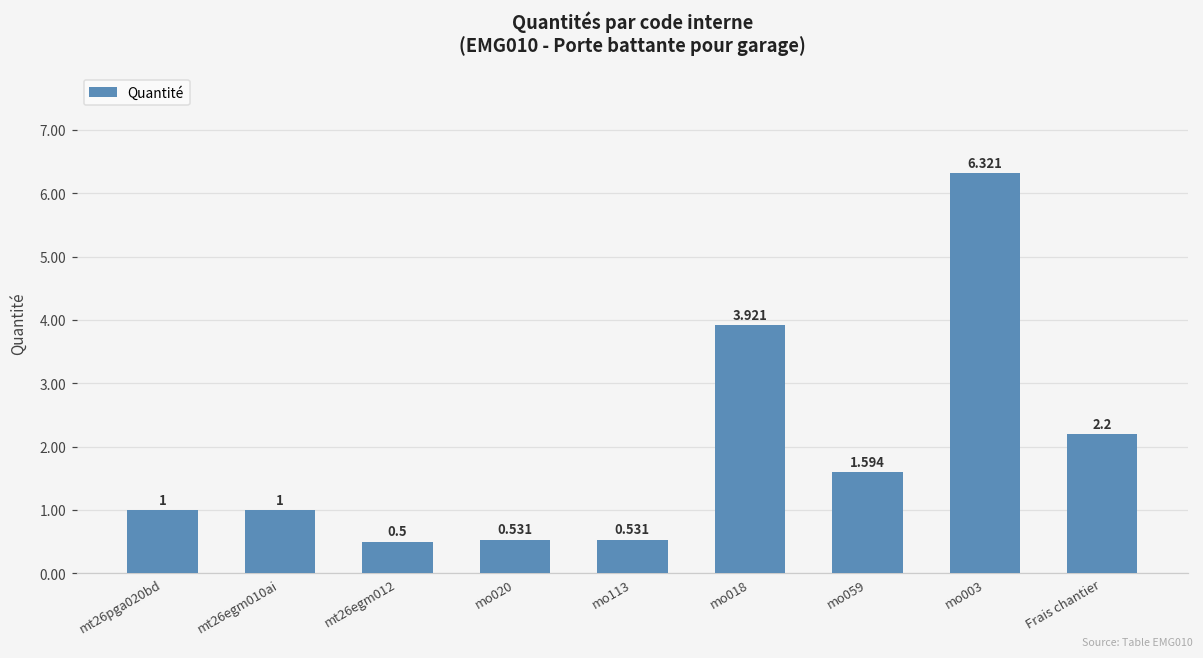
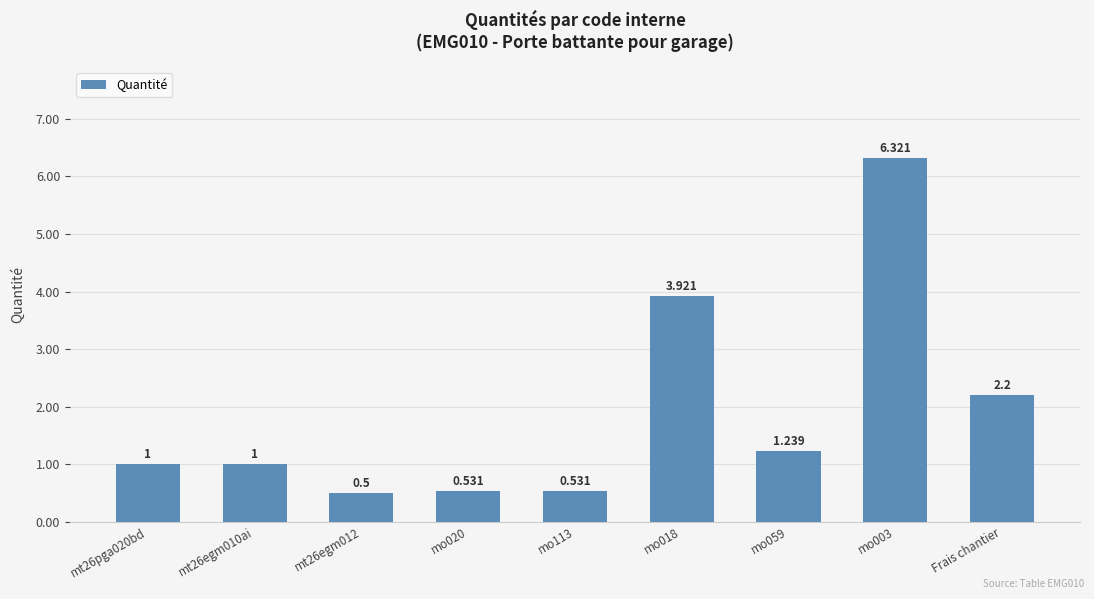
mo059: 1.594 -> 1.239
